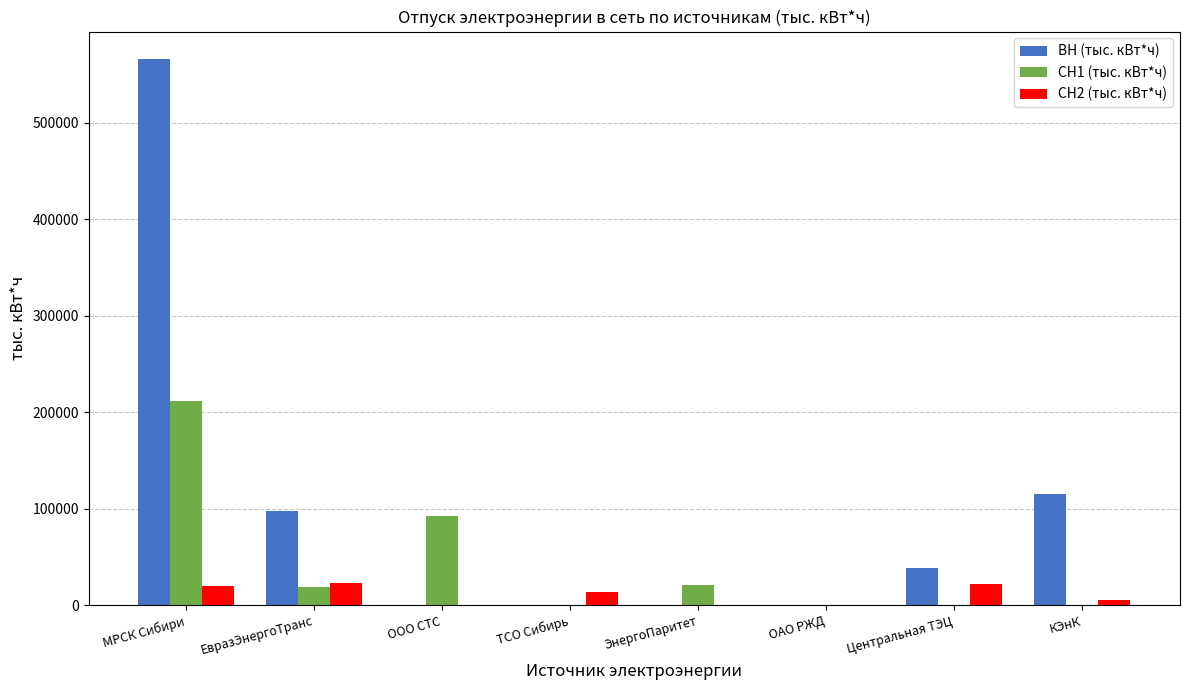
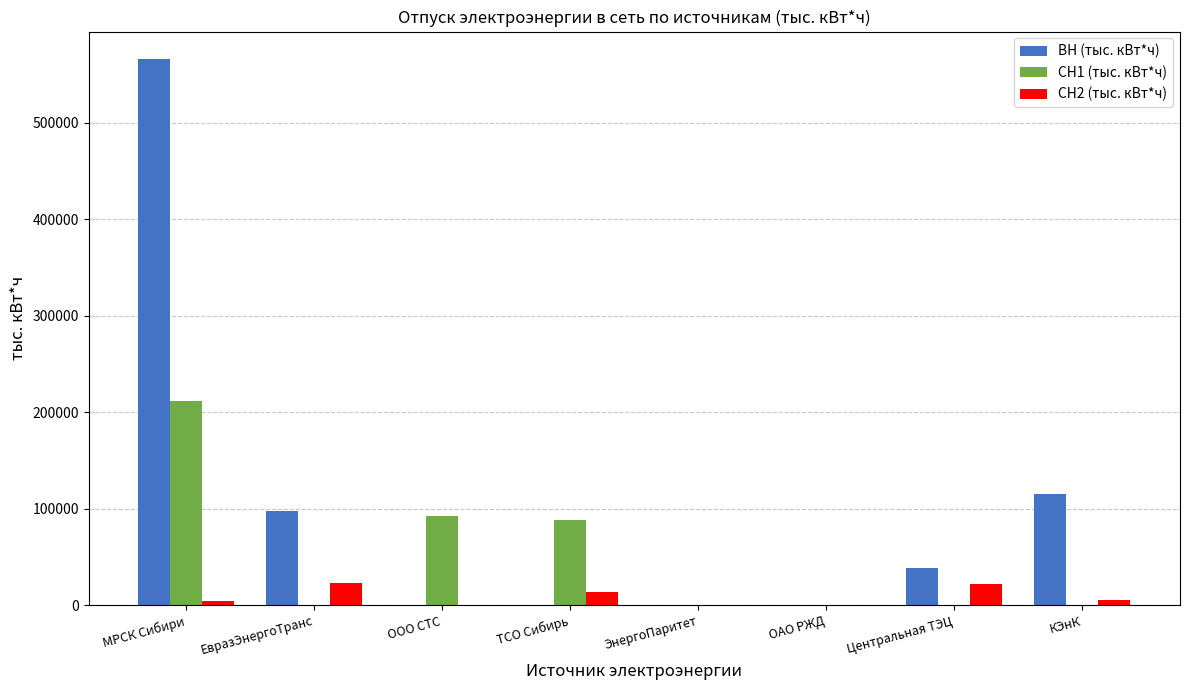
СН2 (тыс. кВт*ч), МРСК Сибири: 20000 -> 0
СН1 (тыс. кВт*ч), ЕвразЭнергоТранс: 20000 -> 0
СН1 (тыс. кВт*ч), ТСО Сибирь: 0 -> 90000
СН1 (тыс. кВт*ч), ЭнергоПаритет: 20000 -> 0
